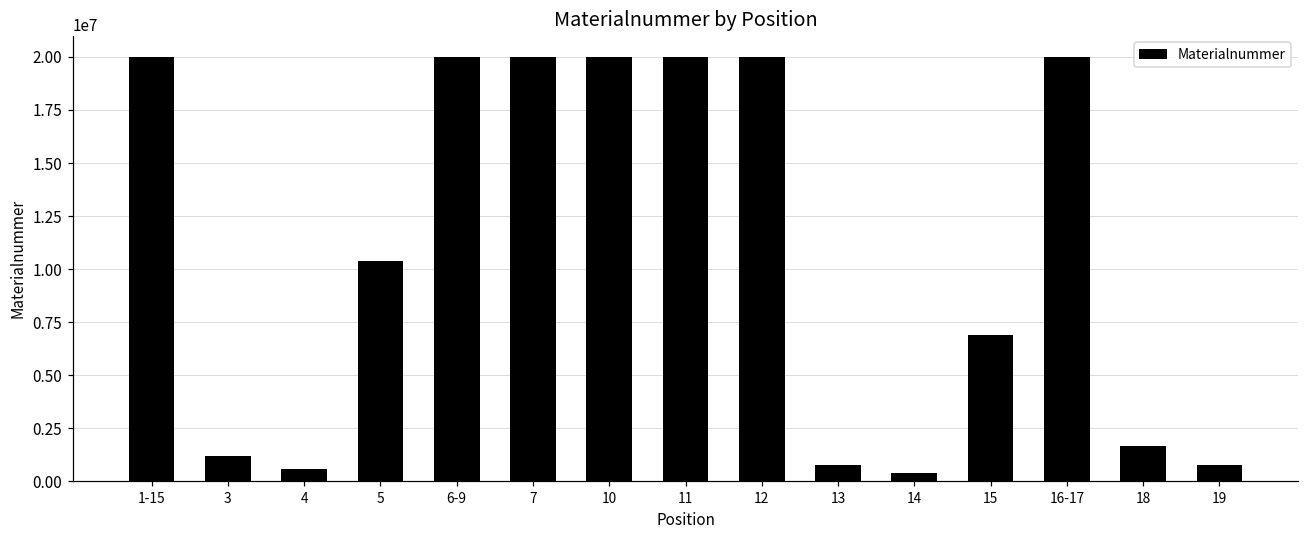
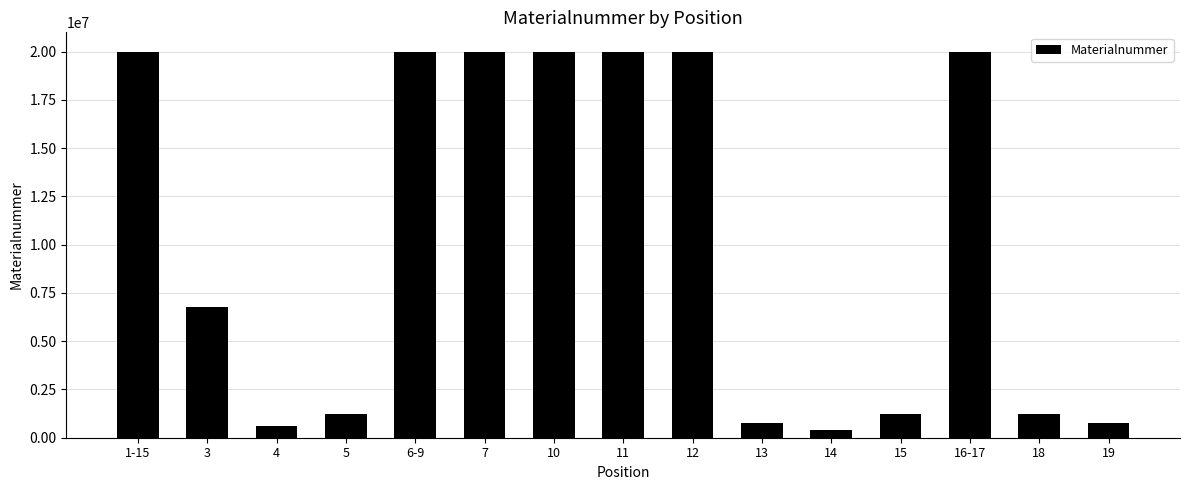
3: 1200000 -> 6800000
5: 10400000 -> 1200000
15: 6900000 -> 1200000
18: 1700000 -> 1200000
